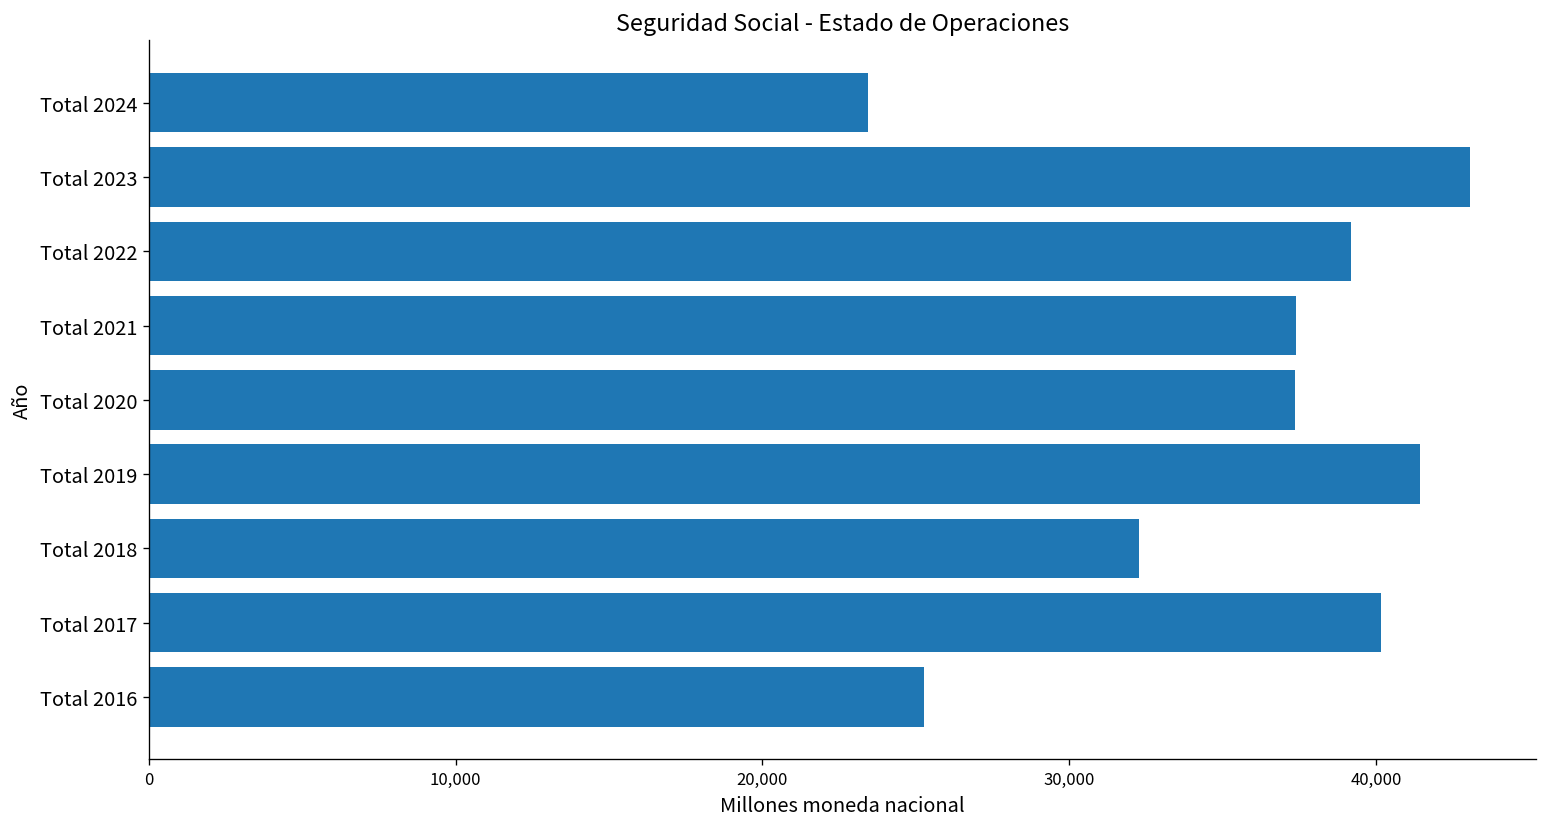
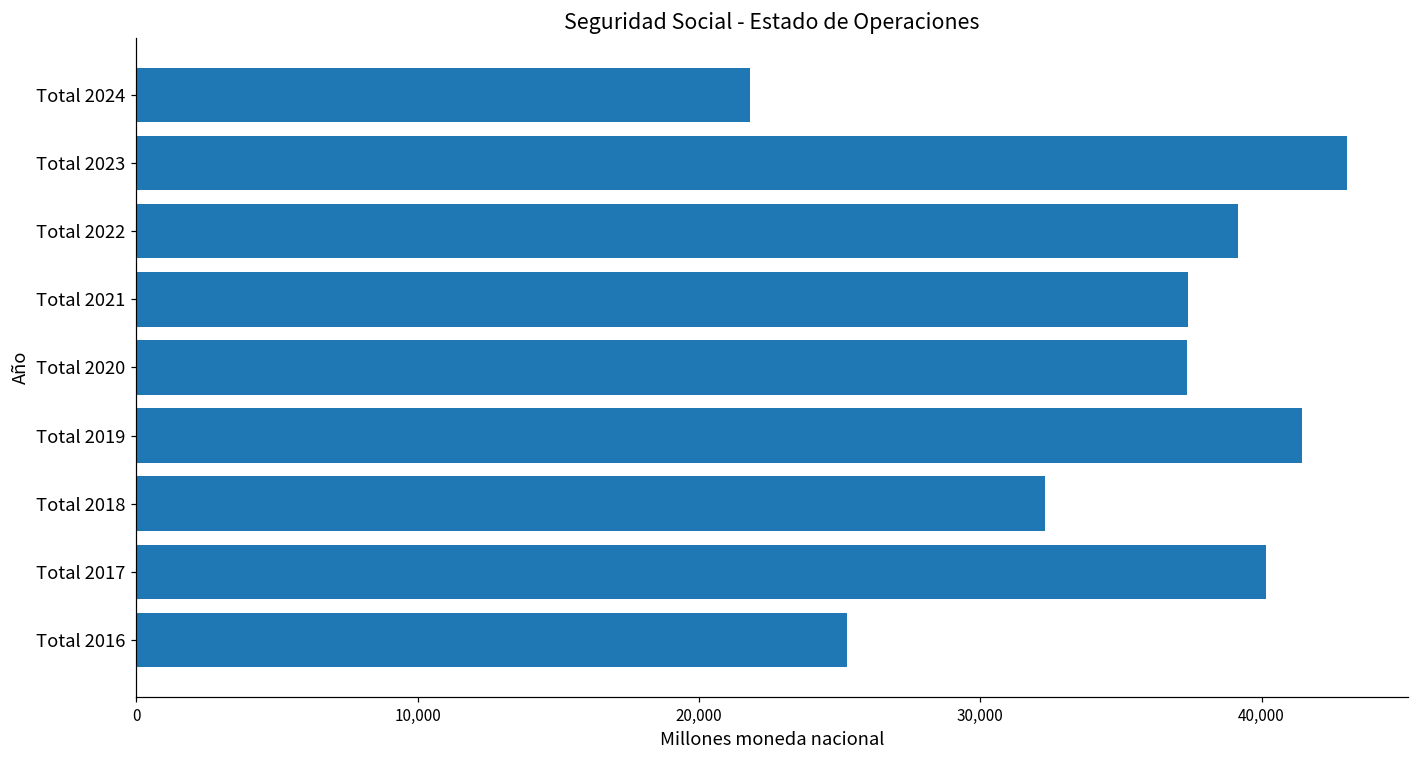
Total 2024: 23,400 -> 21,800
